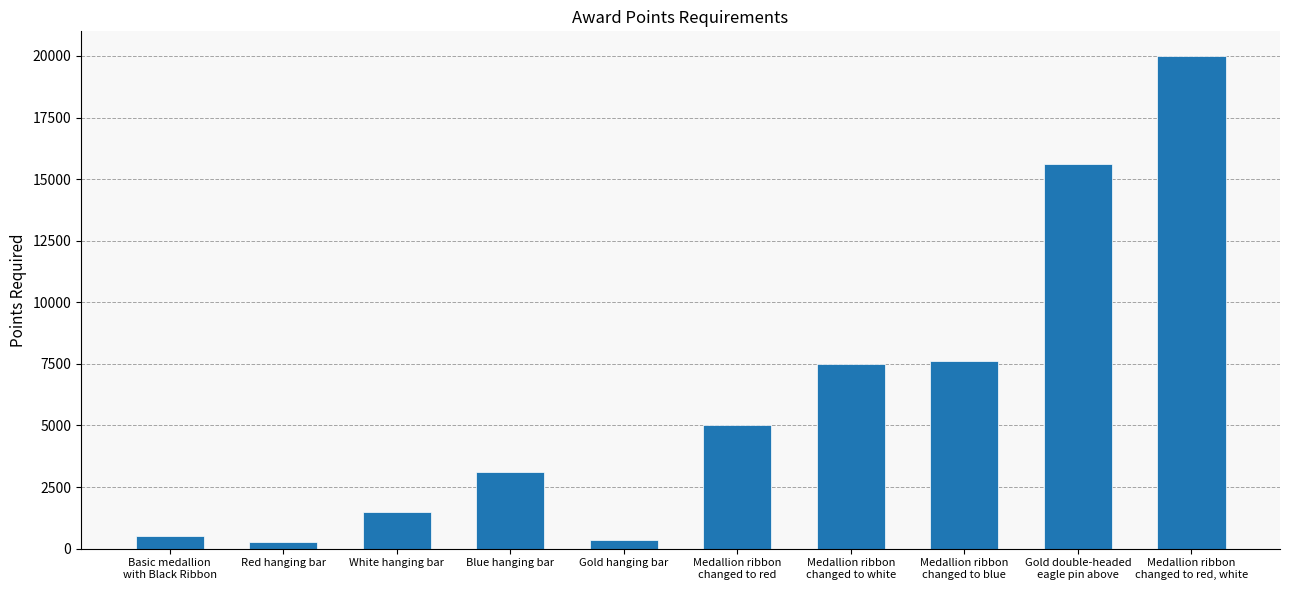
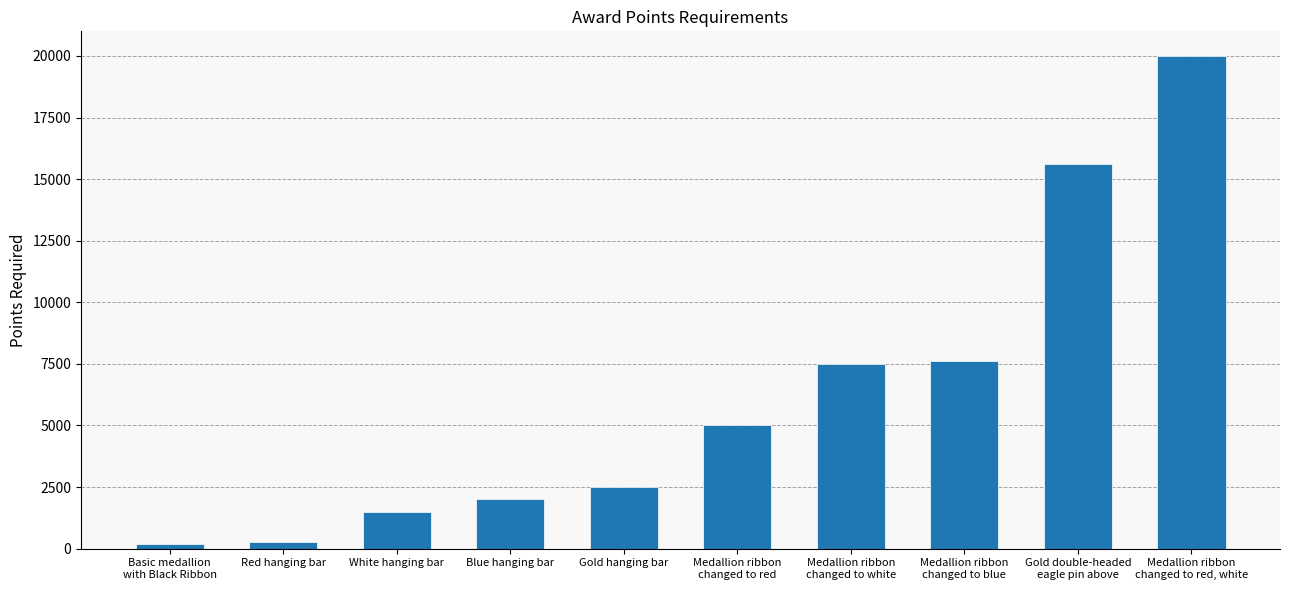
Basic medallion with Black Ribbon: 500 -> 200
Blue hanging bar: 3100 -> 2000
Gold hanging bar: 300 -> 2500
